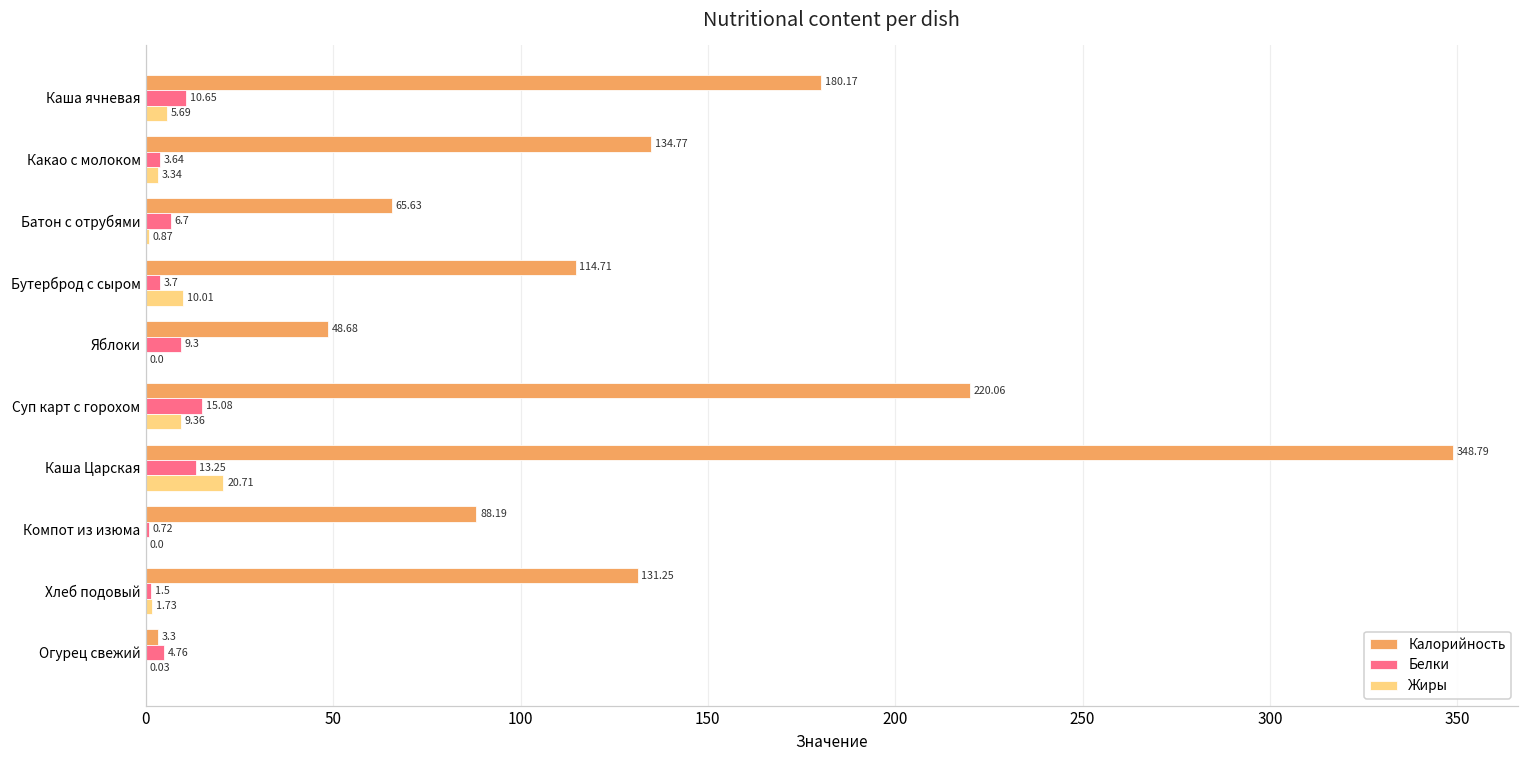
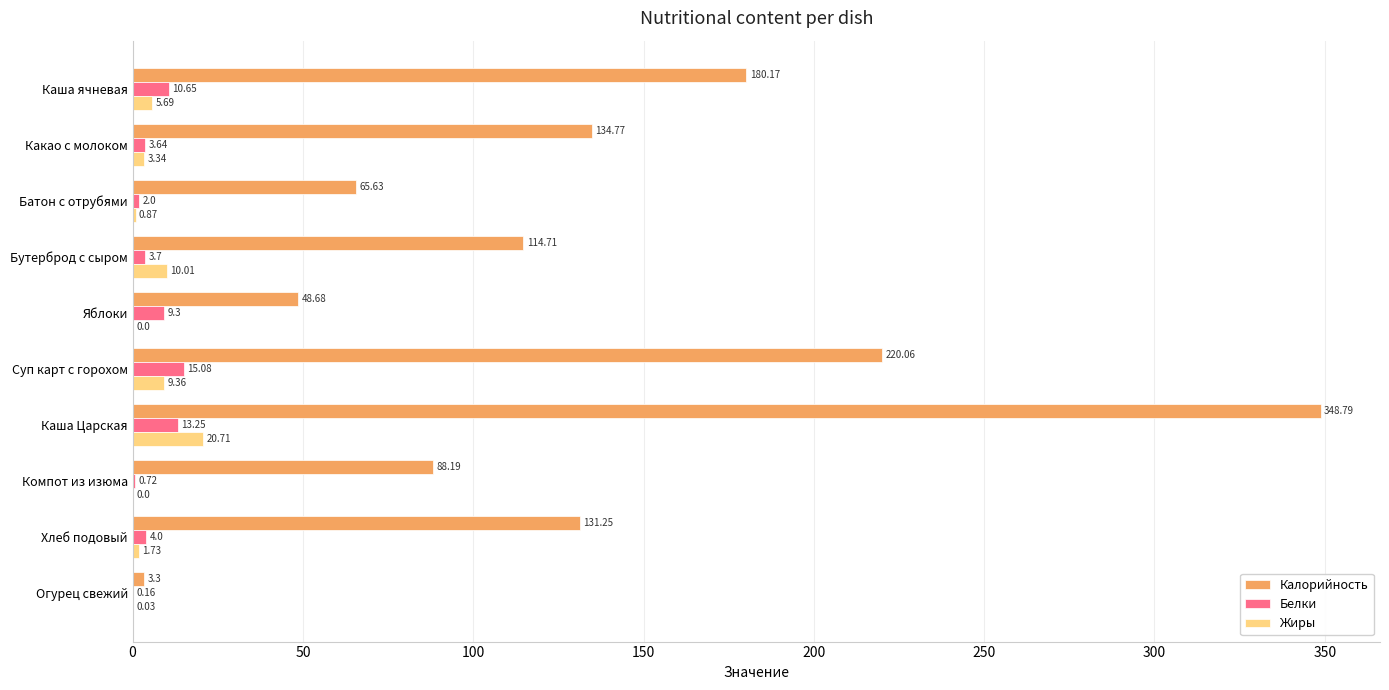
Белки, Батон с отрубями: 6.7 -> 2.0
Белки, Хлеб подовый: 1.5 -> 4.0
Белки, Огурец свежий: 4.76 -> 0.16
